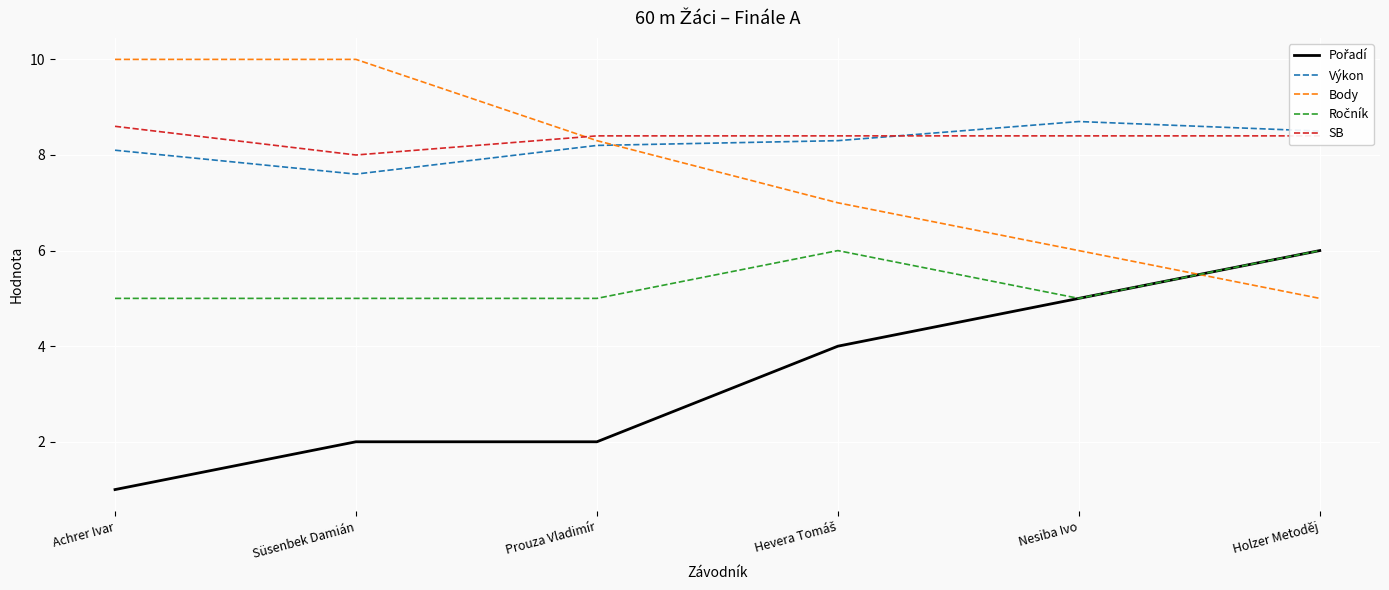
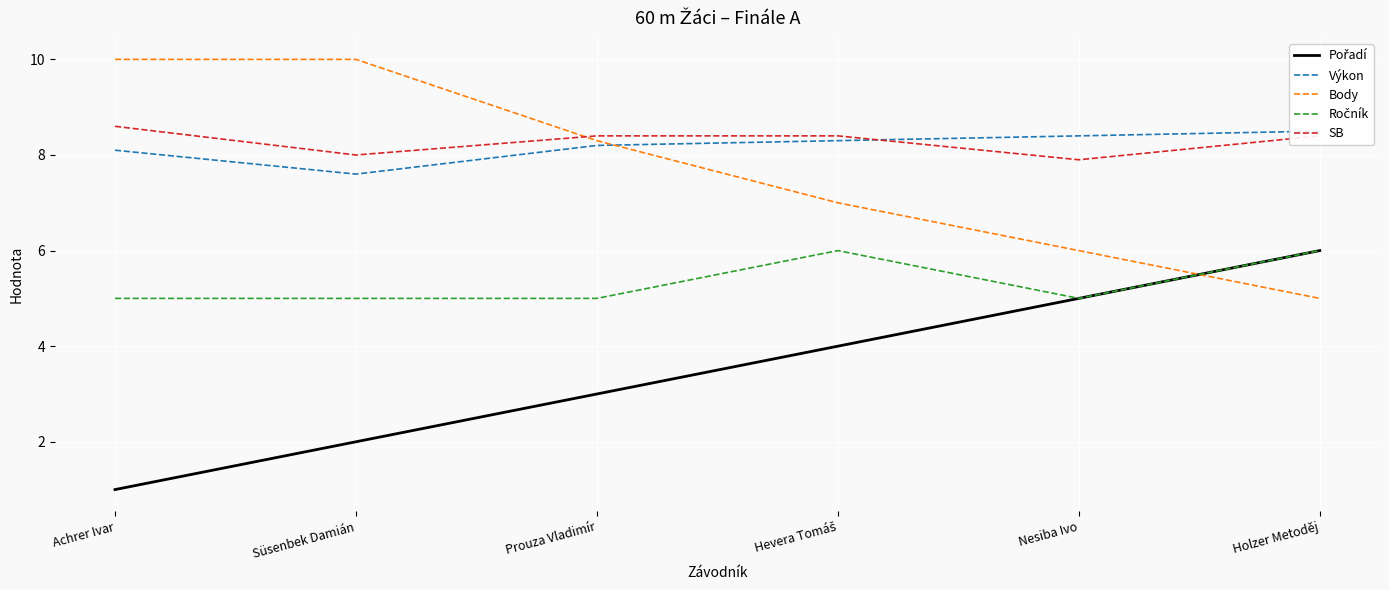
Pořadí, Prouza Vladimír: 2 -> 3
Výkon, Nesiba Ivo: 8.7 -> 8.4
SB, Nesiba Ivo: 8.4 -> 7.9
